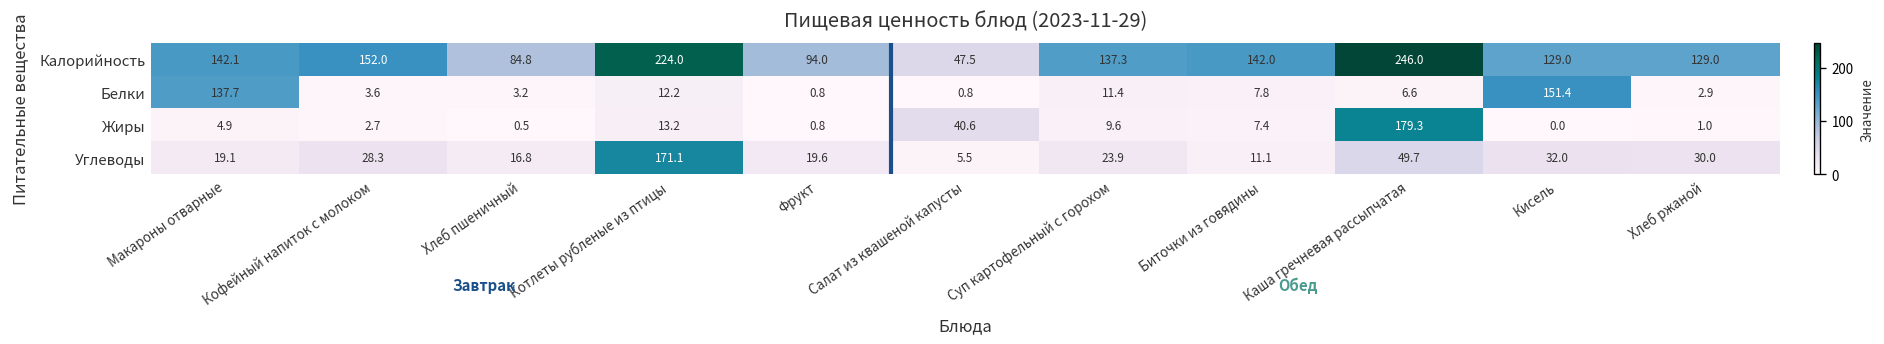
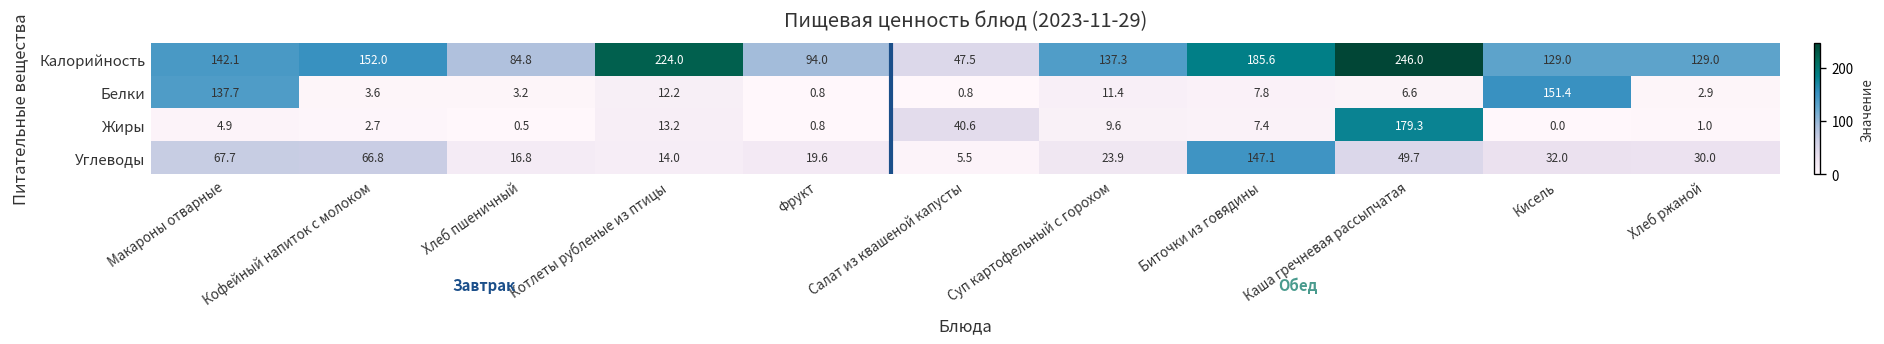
Калорийность, Биточки из говядины: 142.0 -> 185.6
Углеводы, Макароны отварные: 19.1 -> 67.7
Углеводы, Кофейный напиток с молоком: 28.3 -> 66.8
Углеводы, Котлеты рубленые из птицы: 171.1 -> 14.0
Углеводы, Биточки из говядины: 11.1 -> 147.1
